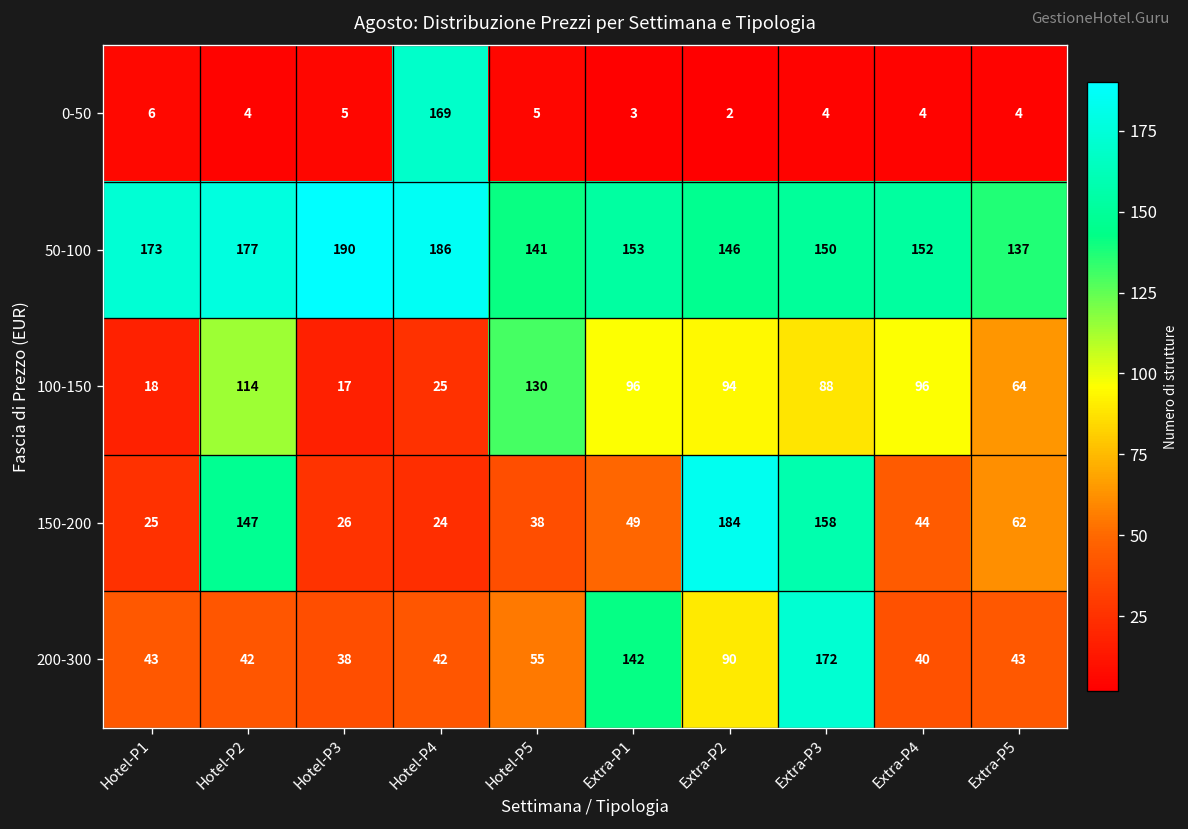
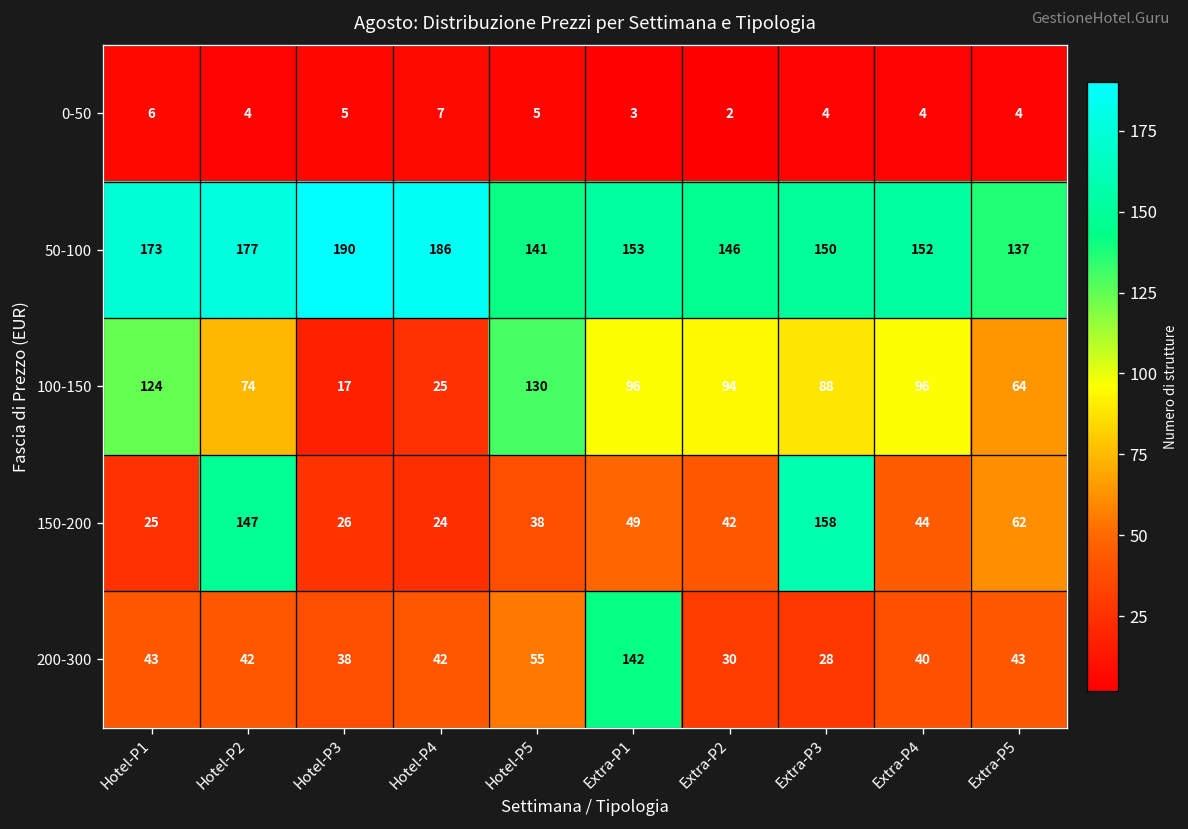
0-50, Hotel-P4: 169 -> 7
100-150, Hotel-P1: 18 -> 124
100-150, Hotel-P2: 114 -> 74
150-200, Extra-P2: 184 -> 42
200-300, Extra-P2: 90 -> 30
200-300, Extra-P3: 172 -> 28
